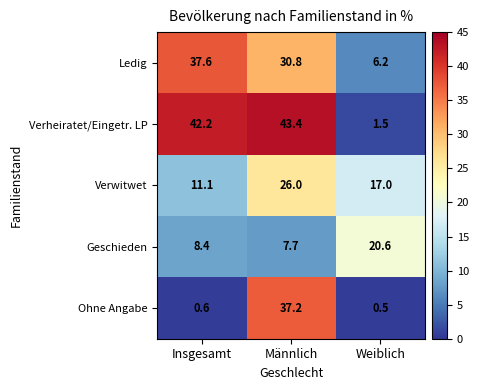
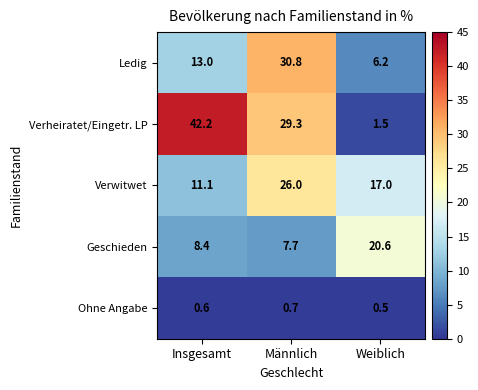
Ledig, Insgesamt: 37.6 -> 13.0
Verheiratet/Eingetr. LP, Männlich: 43.4 -> 29.3
Ohne Angabe, Männlich: 37.2 -> 0.7
